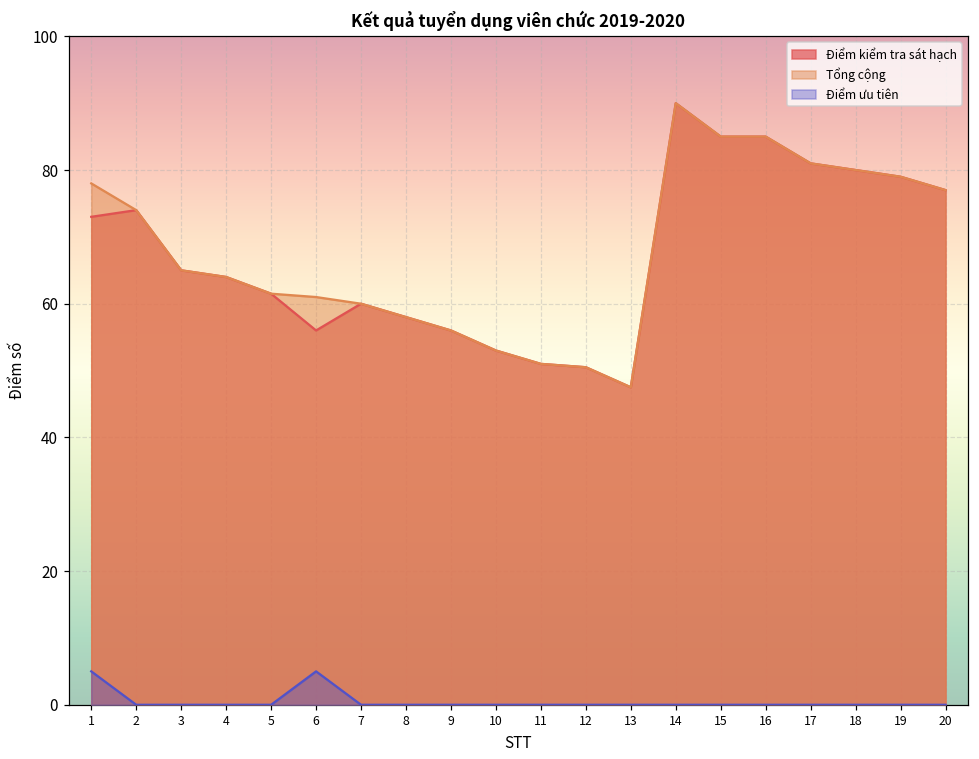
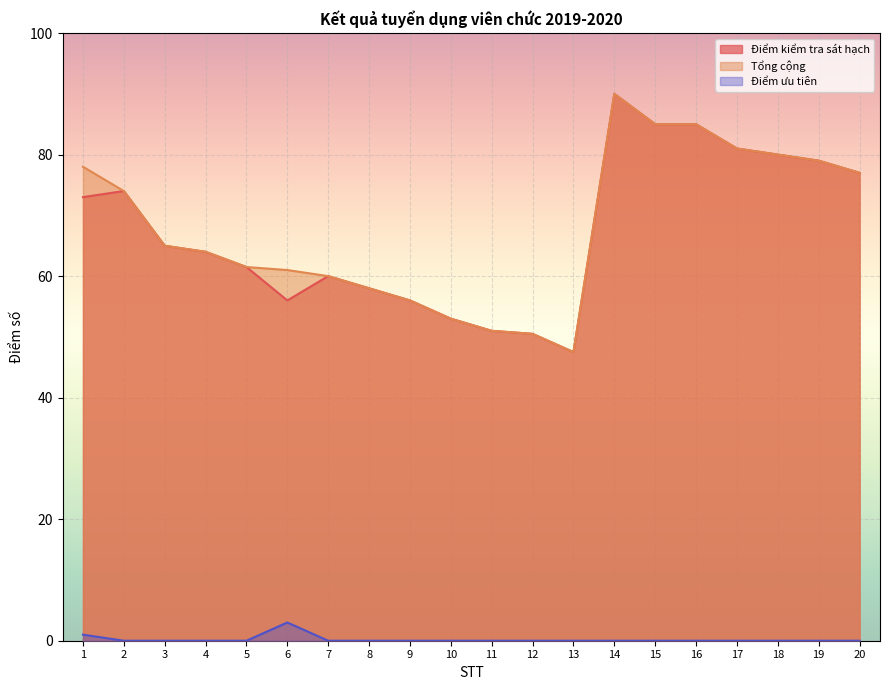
Điểm ưu tiên, 1: 5 -> 1
Điểm ưu tiên, 6: 5 -> 3
